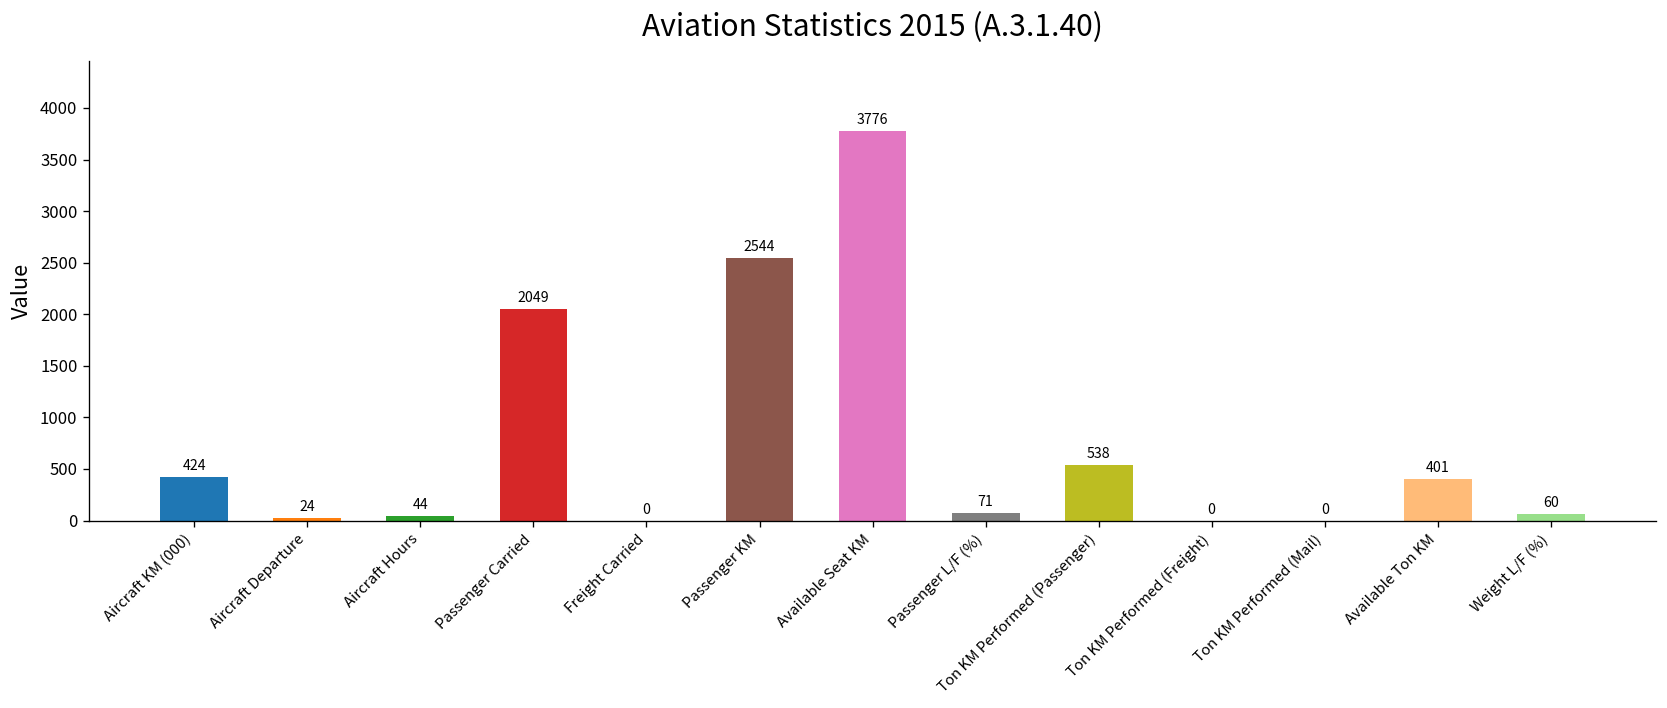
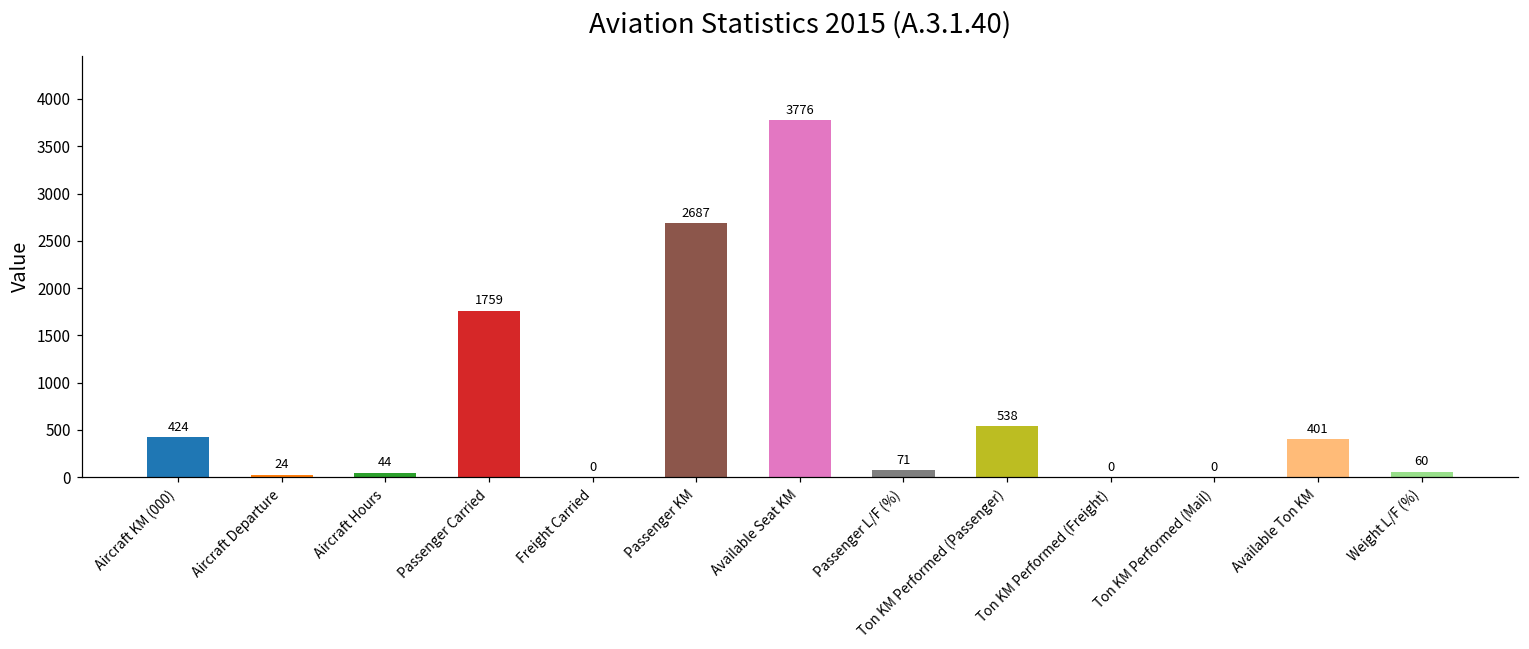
Passenger Carried: 2049 -> 1759
Passenger KM: 2544 -> 2687
